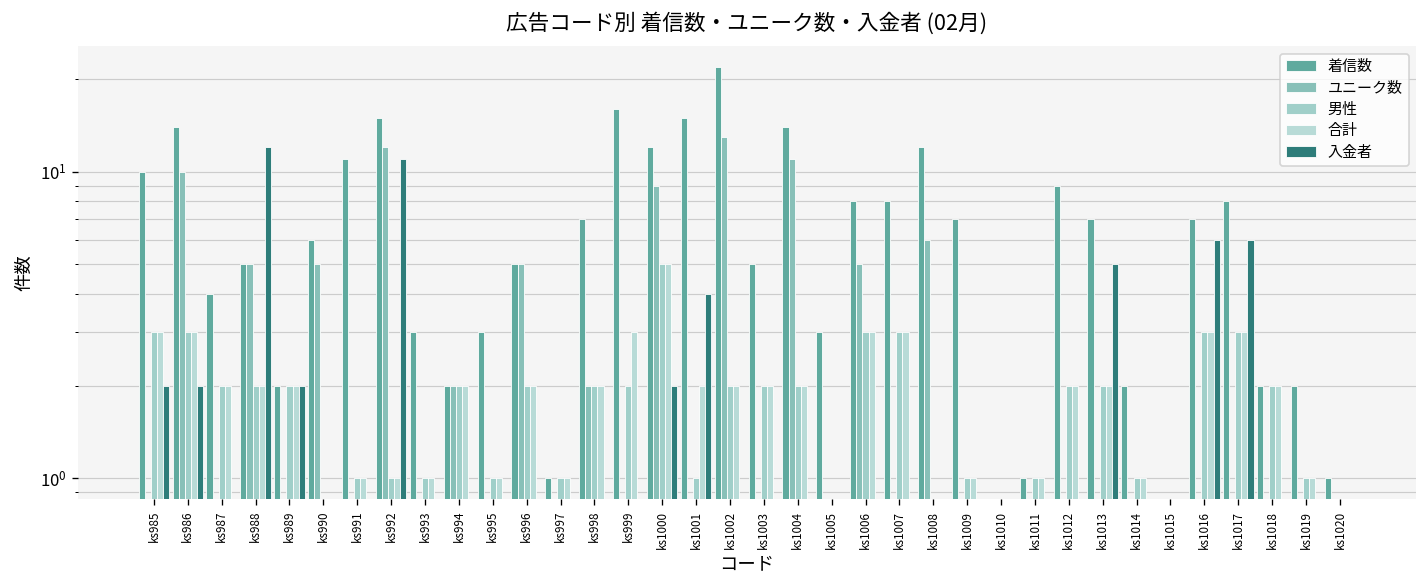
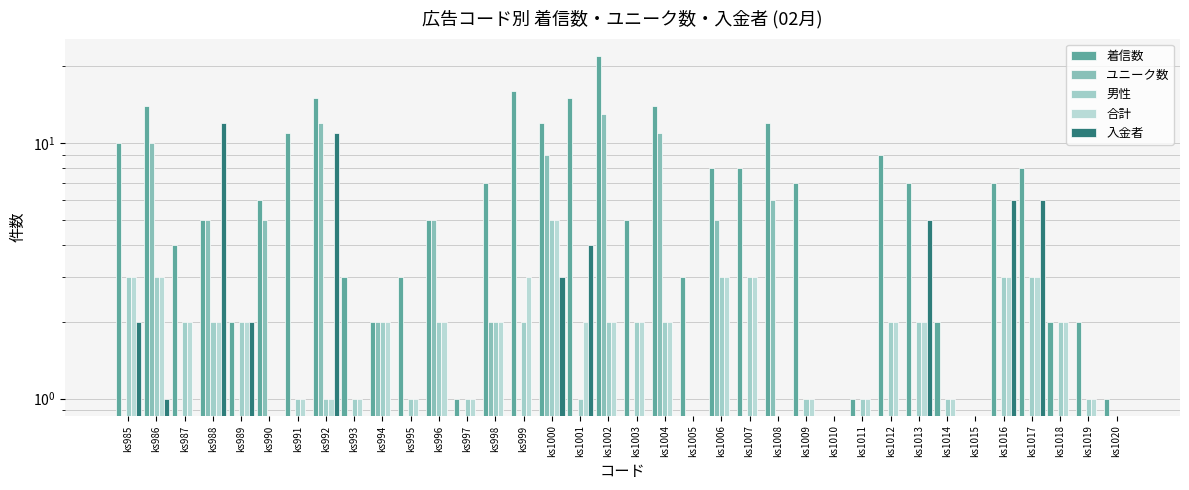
入金者, ks986: 2 -> 1
入金者, ks1000: 2 -> 3
